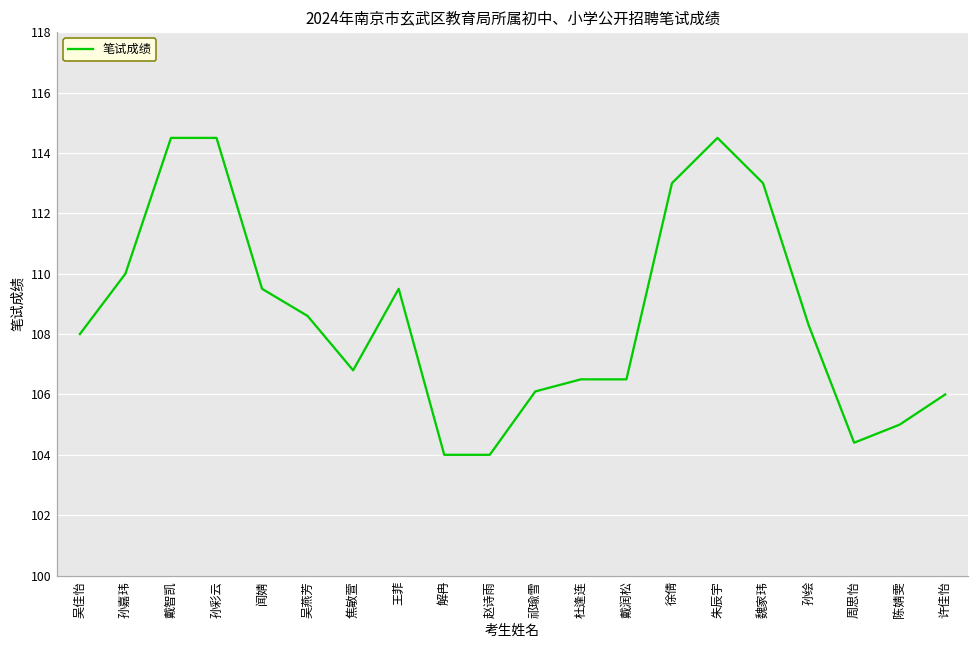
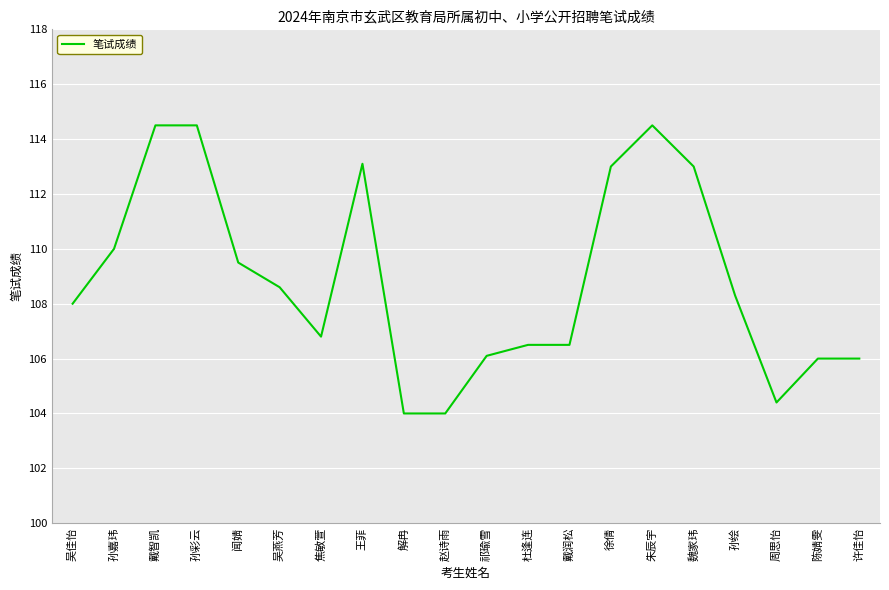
王菲: 109.5 -> 113.1
陈婧雯: 105 -> 106
